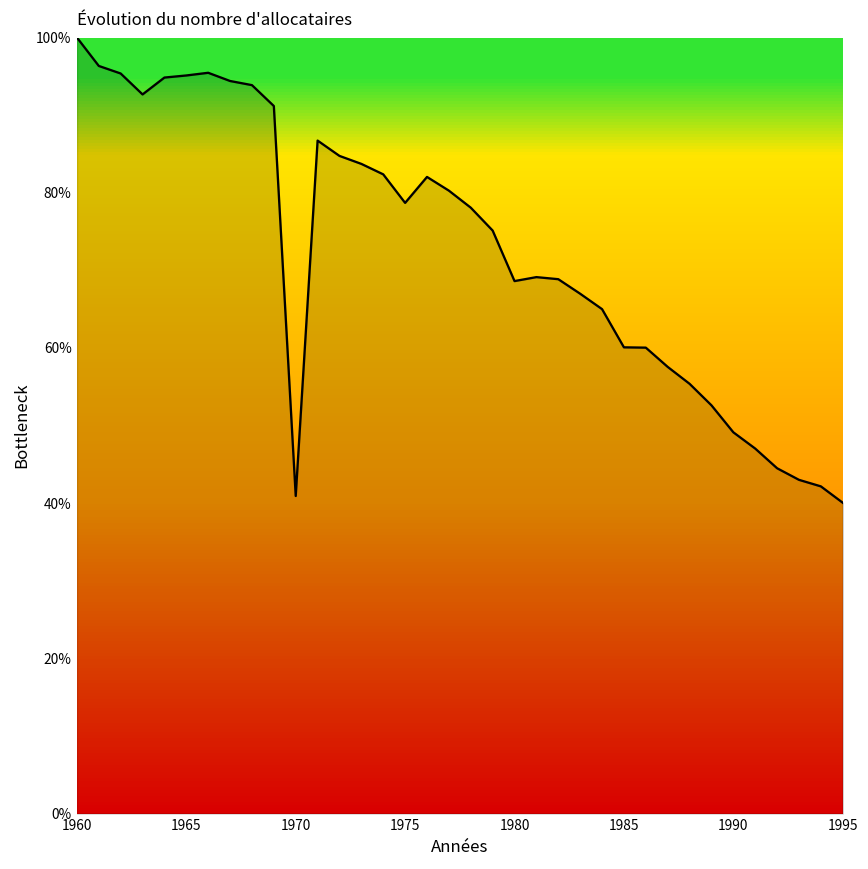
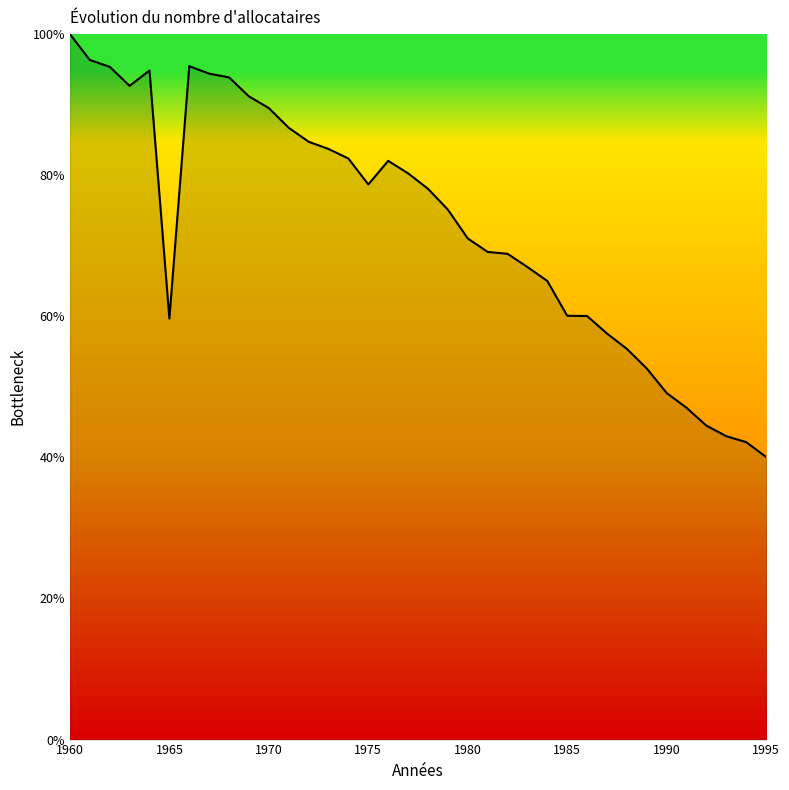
1965: 95% -> 60%
1970: 41% -> 90%
1980: 69% -> 71%
